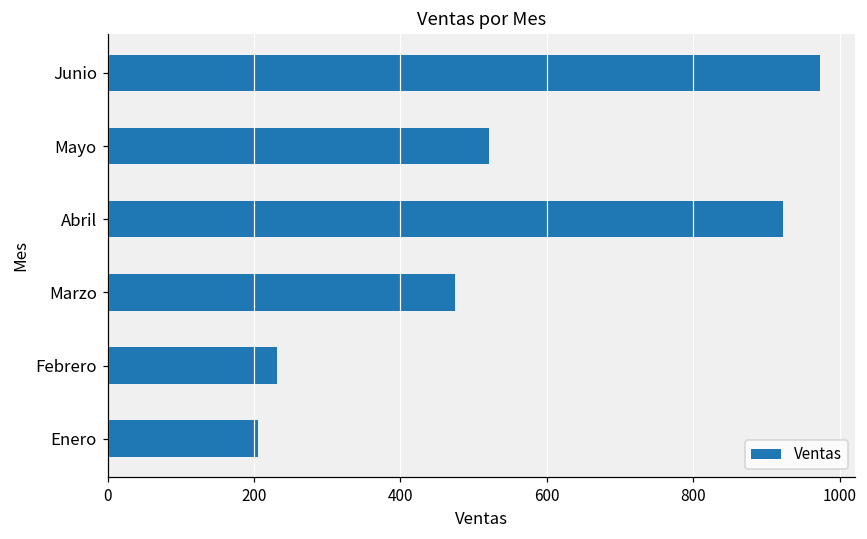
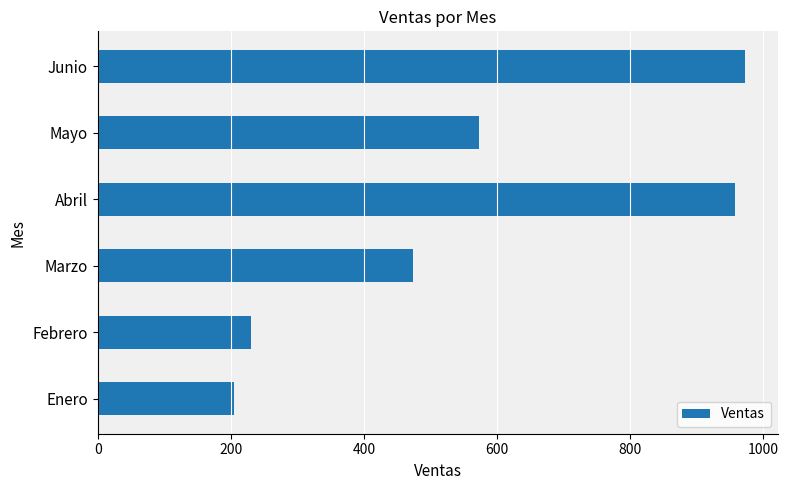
Mayo: 520 -> 570
Abril: 920 -> 960
